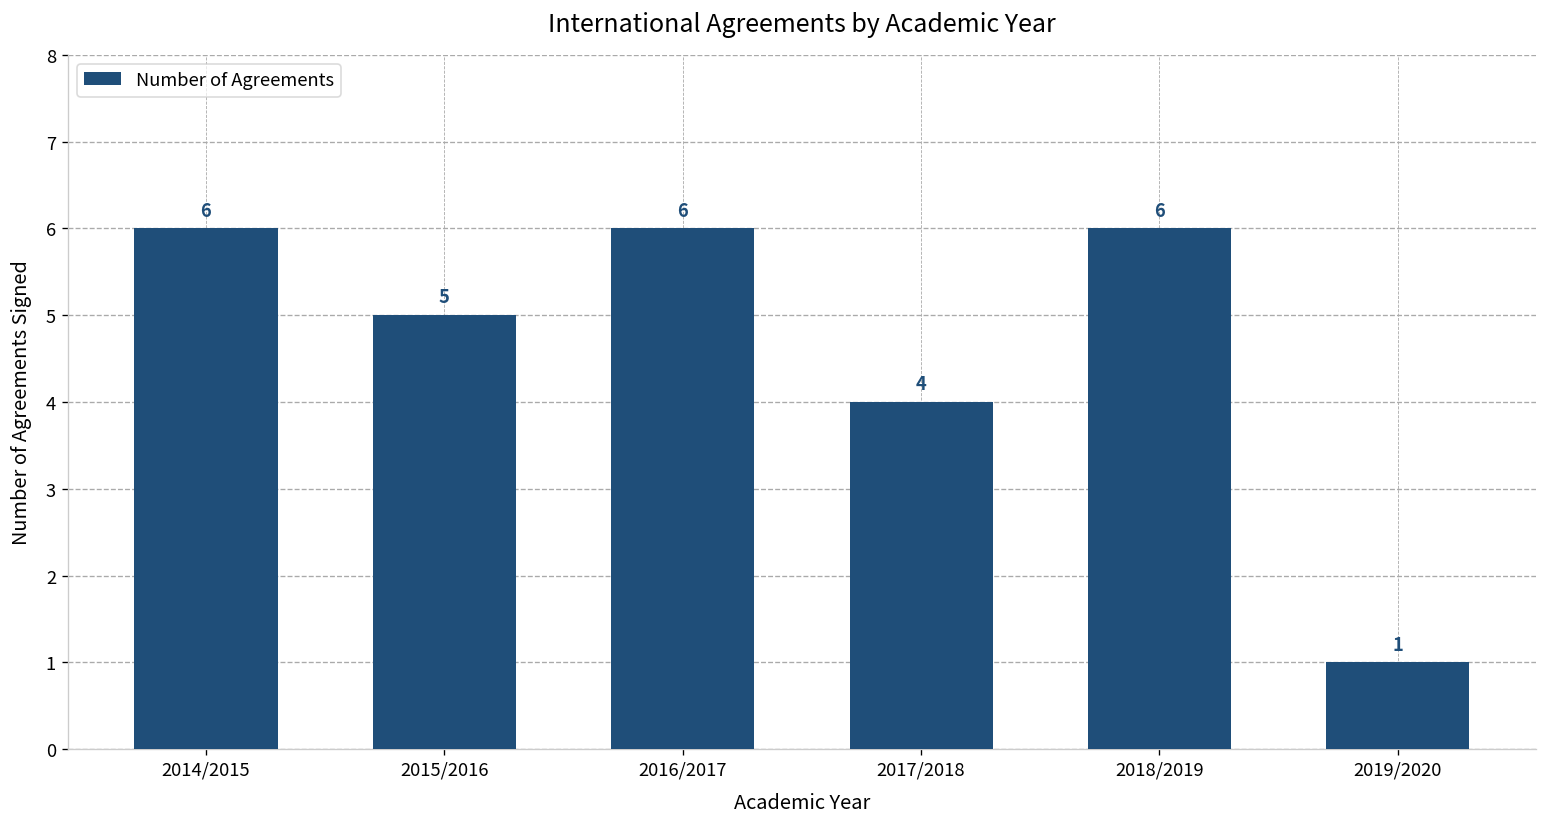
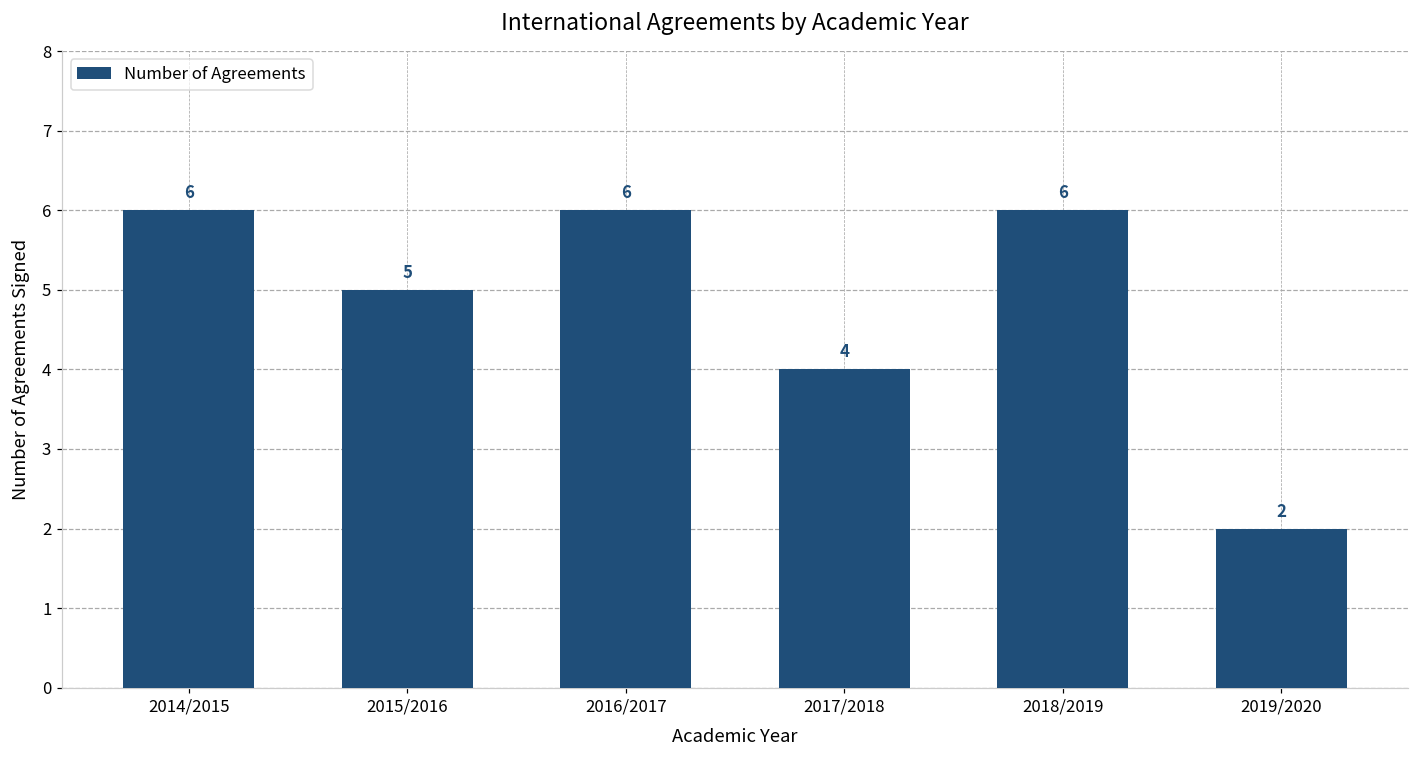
2019/2020: 1 -> 2
